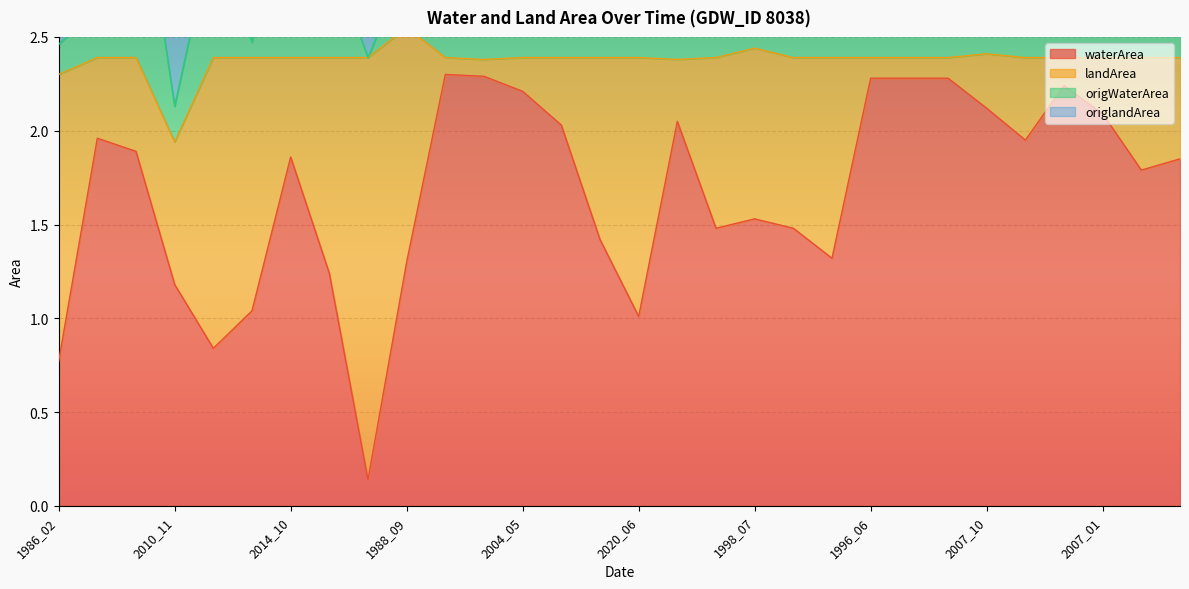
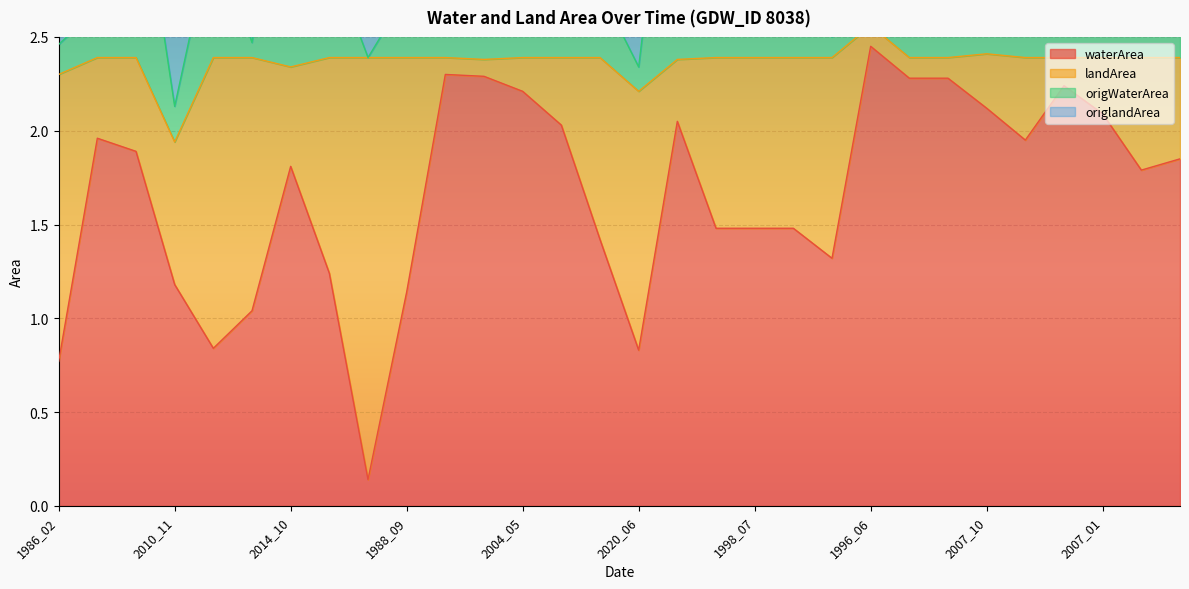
waterArea, 2014_10: 1.86 -> 1.81
waterArea, 1988_09: 1.30 -> 1.14
waterArea, 2020_06: 1.01 -> 0.83
waterArea, 1998_07: 1.53 -> 1.48
waterArea, 1996_06: 2.28 -> 2.45
